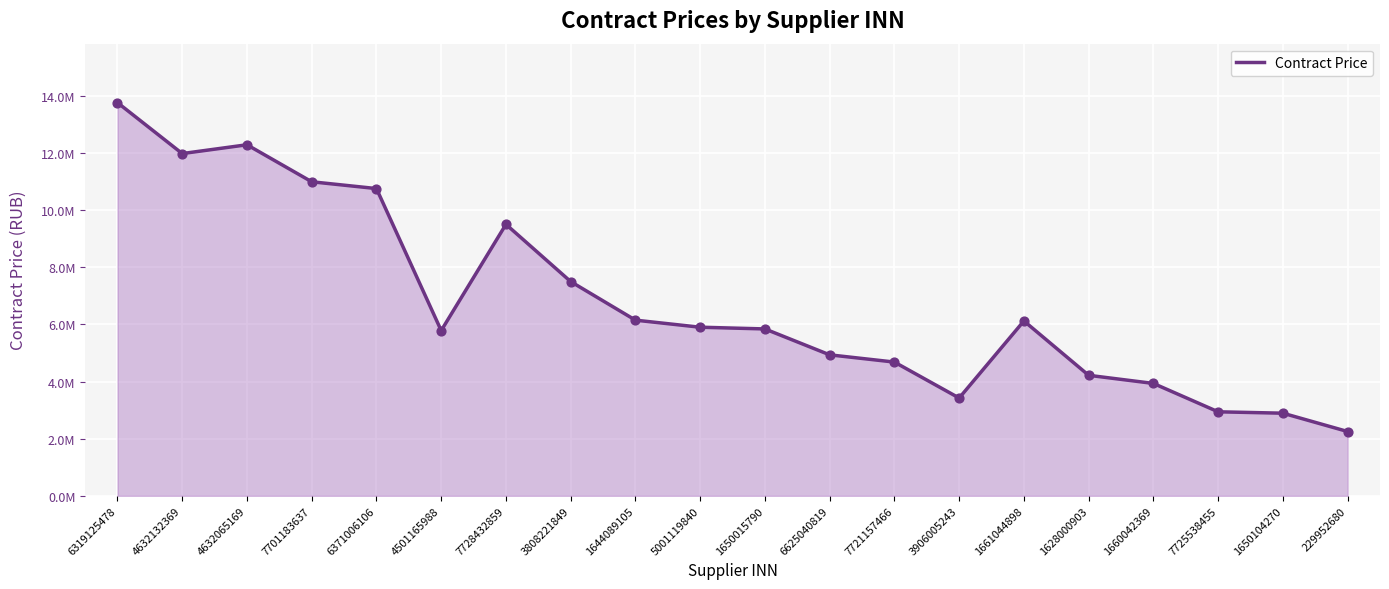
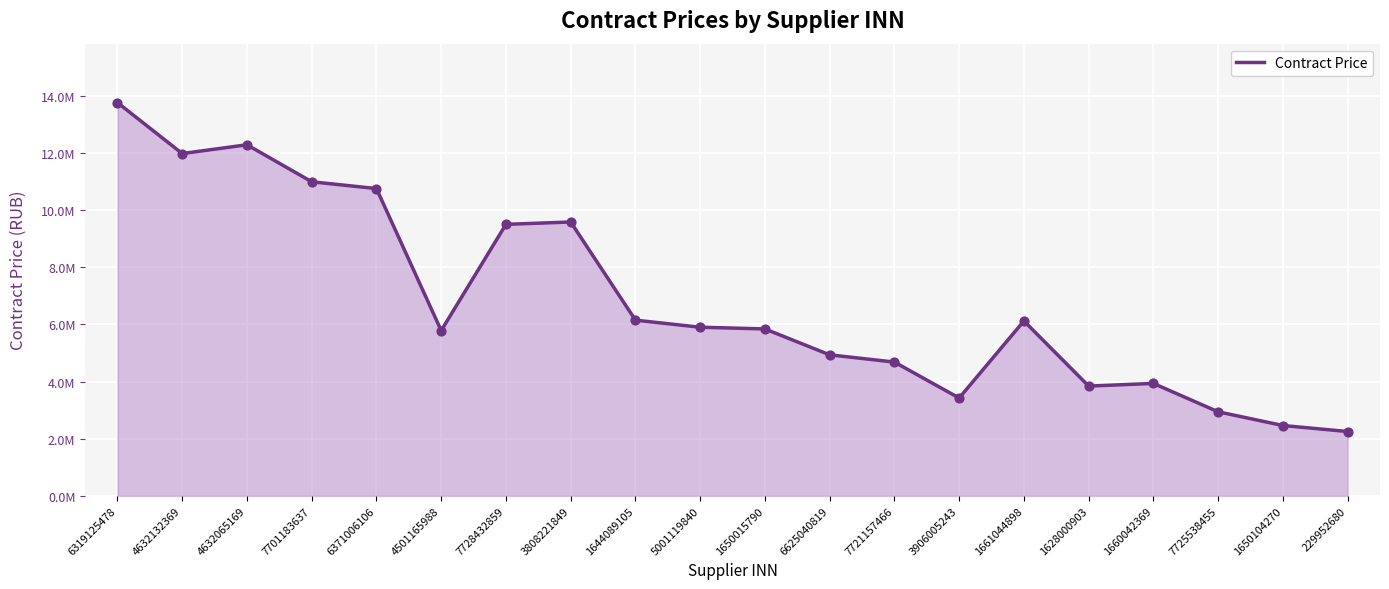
3808221849: 7500000 -> 9600000
1628000903: 4200000 -> 3800000
1650104270: 2900000 -> 2500000
